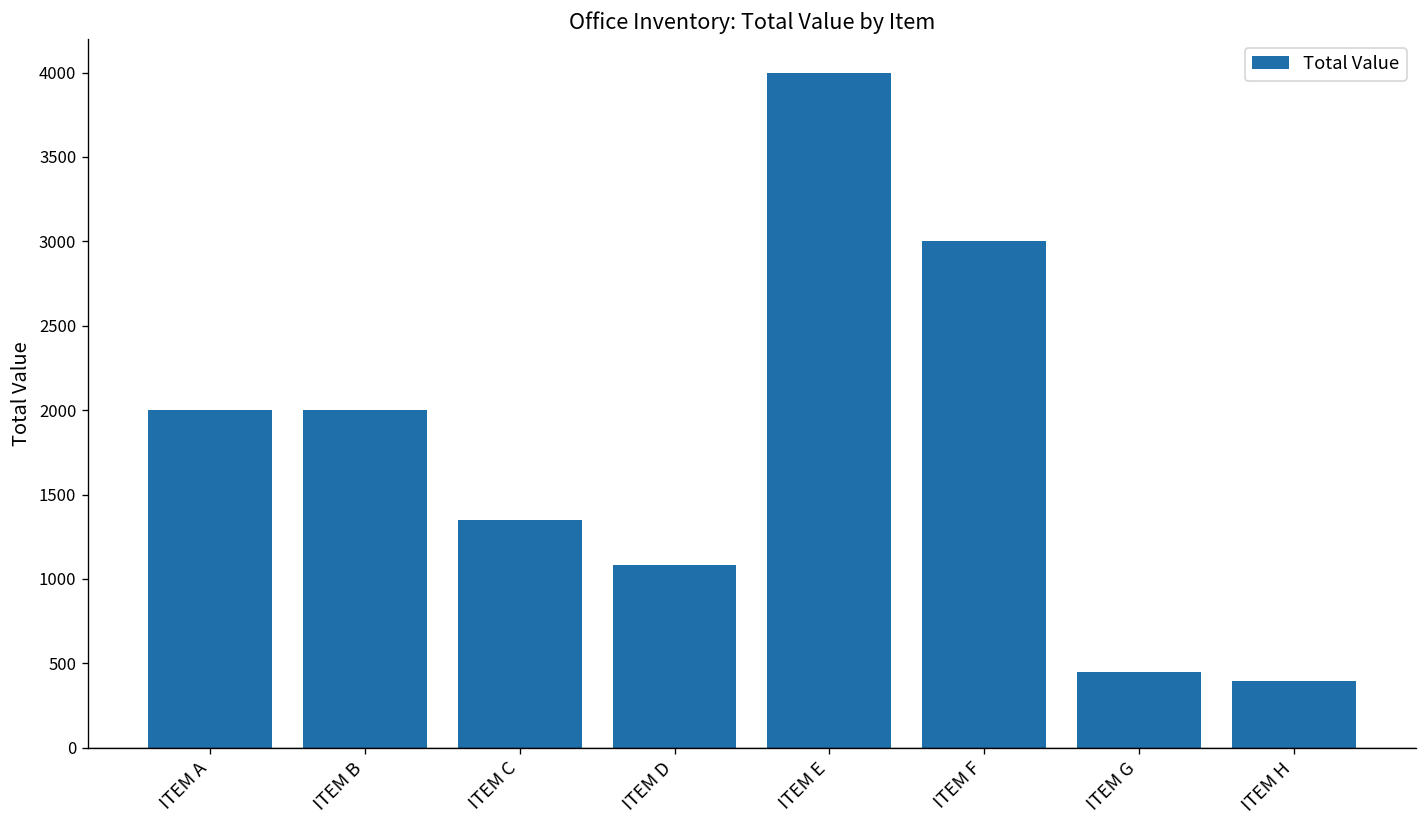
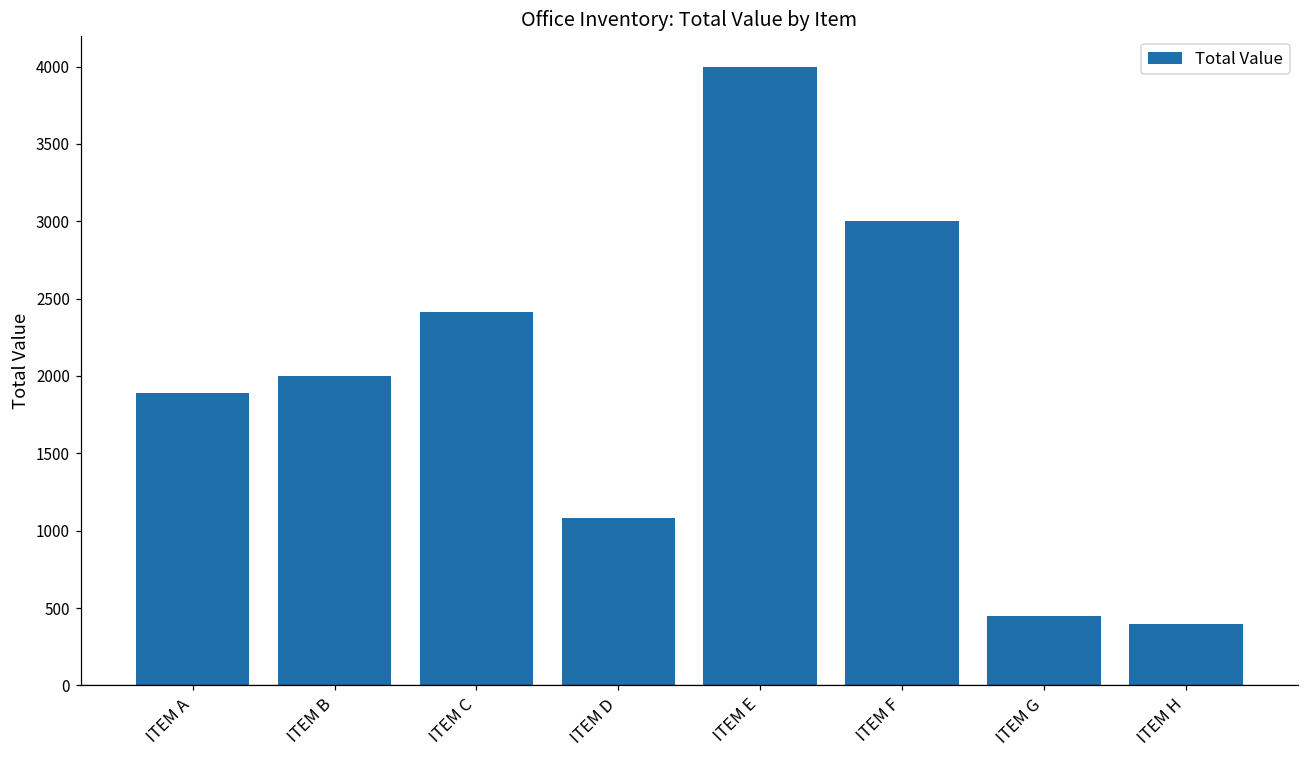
ITEM A: 2000 -> 1890
ITEM C: 1350 -> 2420
